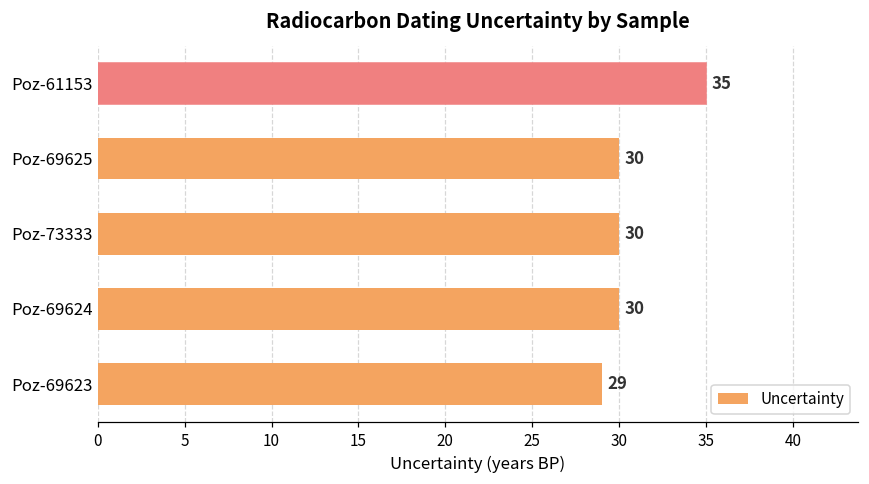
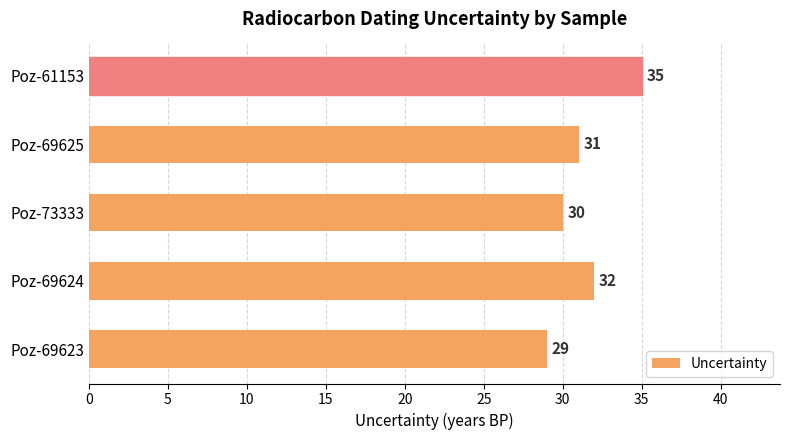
Poz-69625: 30 -> 31
Poz-69624: 30 -> 32
